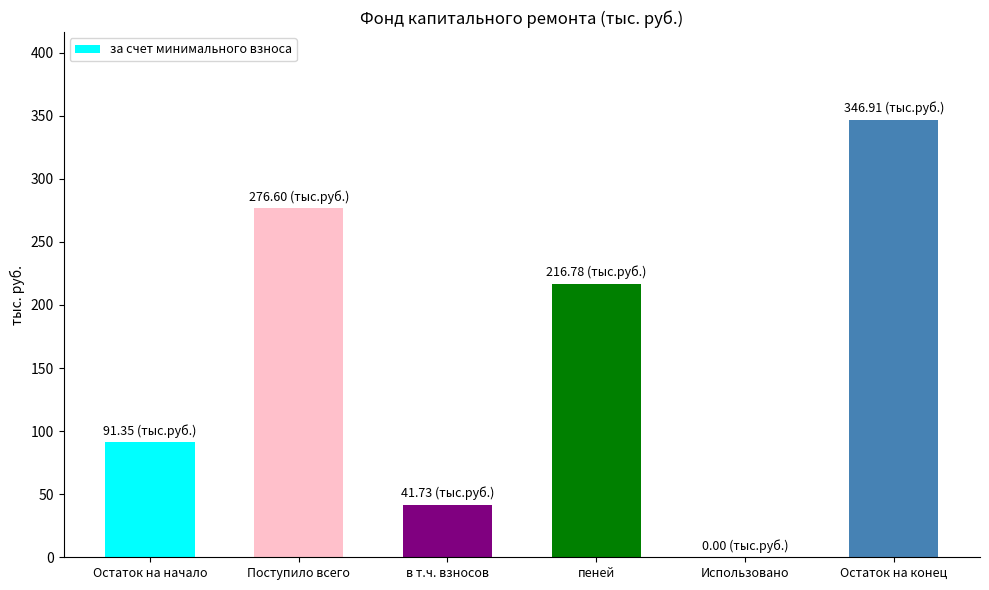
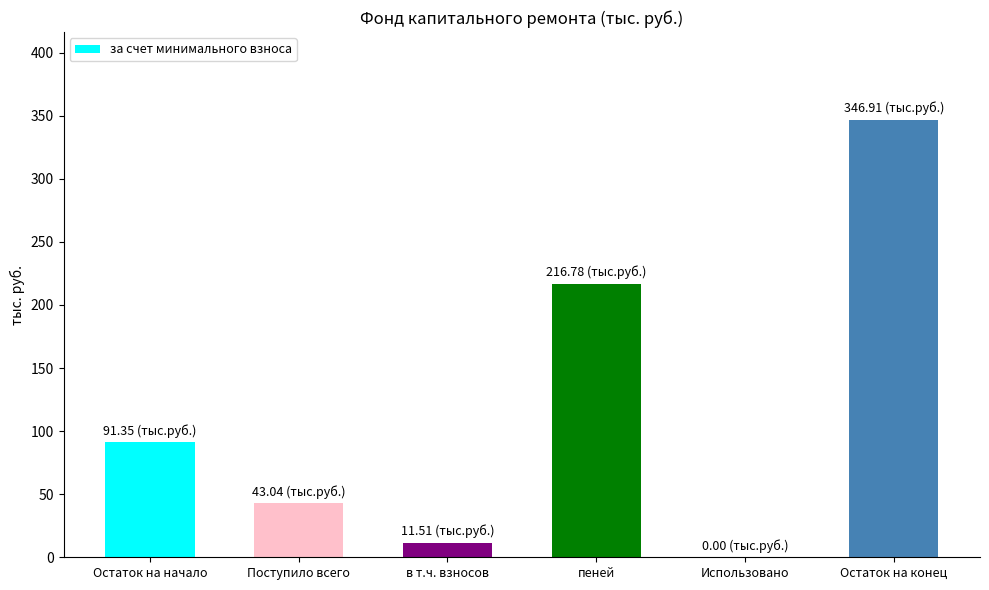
Поступило всего: 276.60 -> 43.04
в т.ч. взносов: 41.73 -> 11.51
